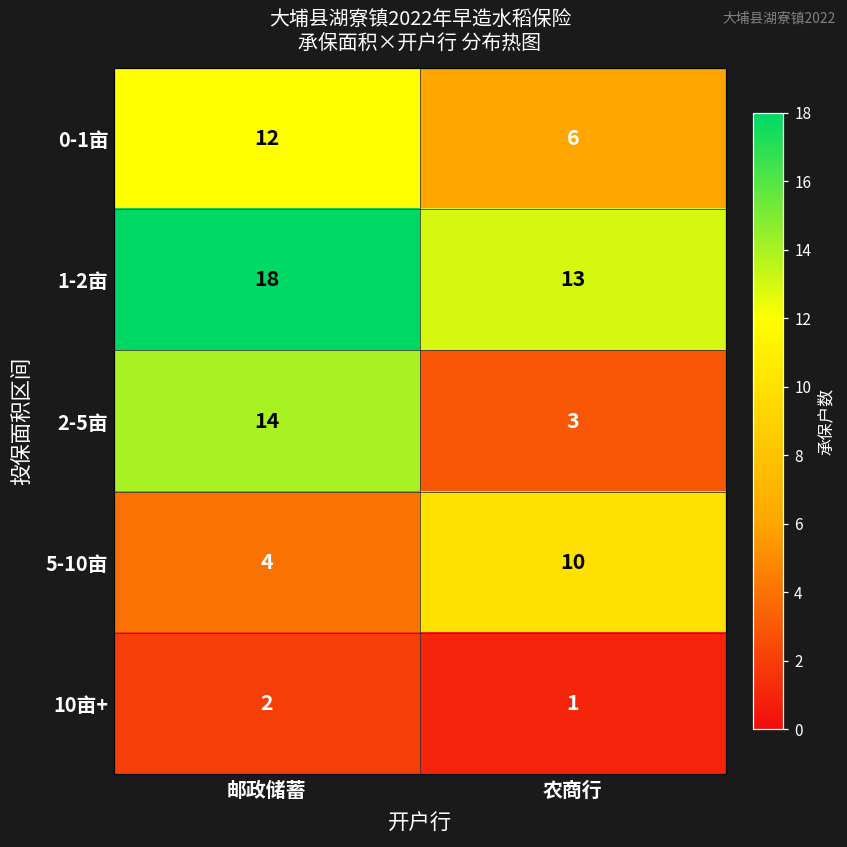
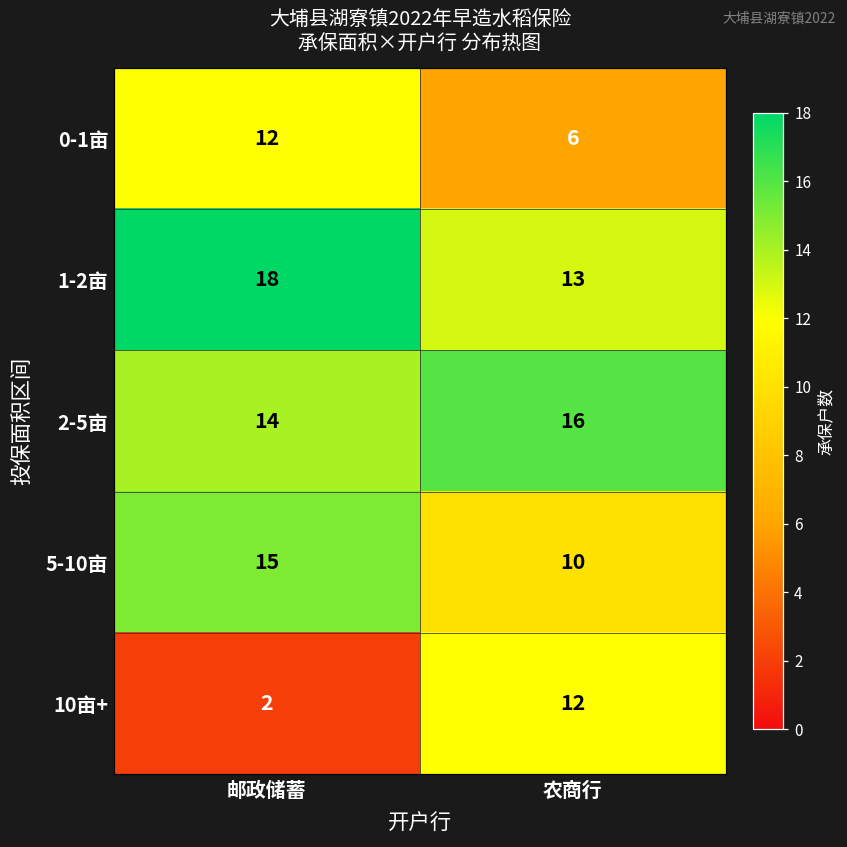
2-5亩, 农商行: 3 -> 16
5-10亩, 邮政储蓄: 4 -> 15
10亩+, 农商行: 1 -> 12
